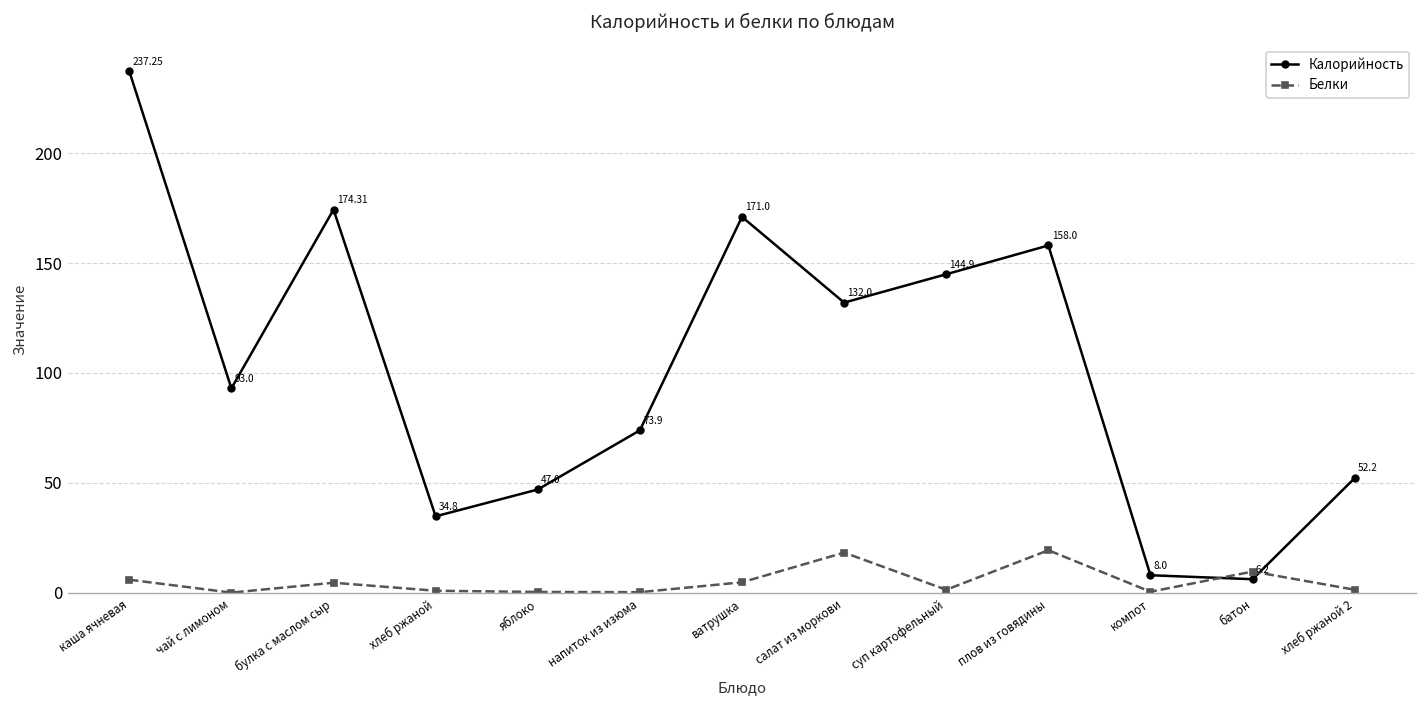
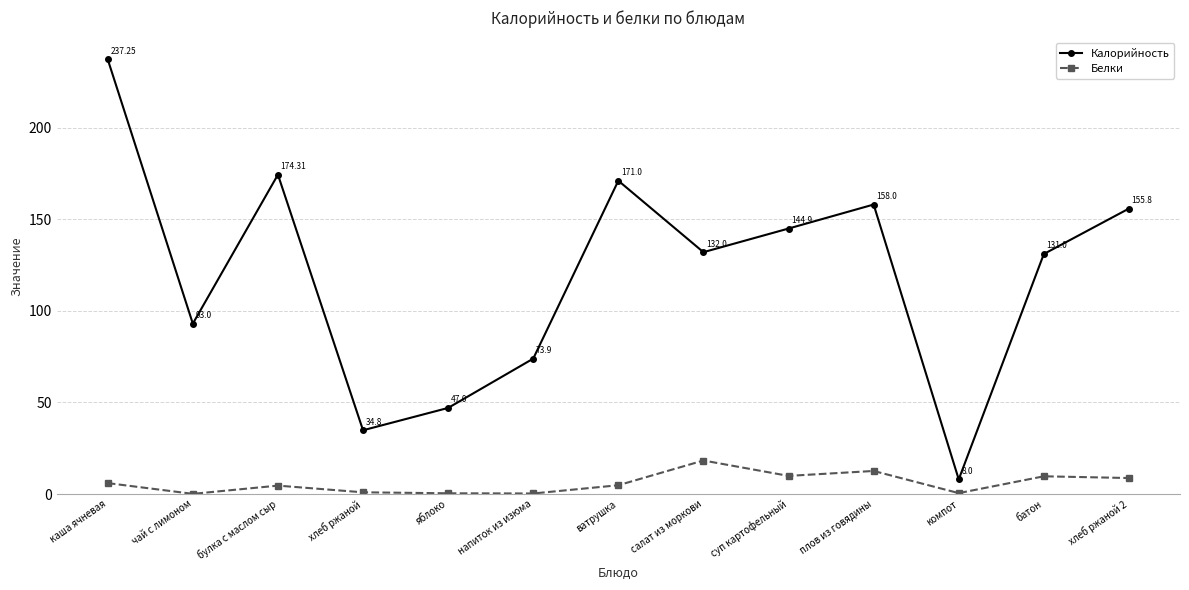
Белки, суп картофельный: 1 -> 10
Белки, плов из говядины: 19 -> 13
Калорийность, батон: 6.2 -> 131.0
Калорийность, хлеб ржаной 2: 52.2 -> 155.8
Белки, хлеб ржаной 2: 1 -> 9
